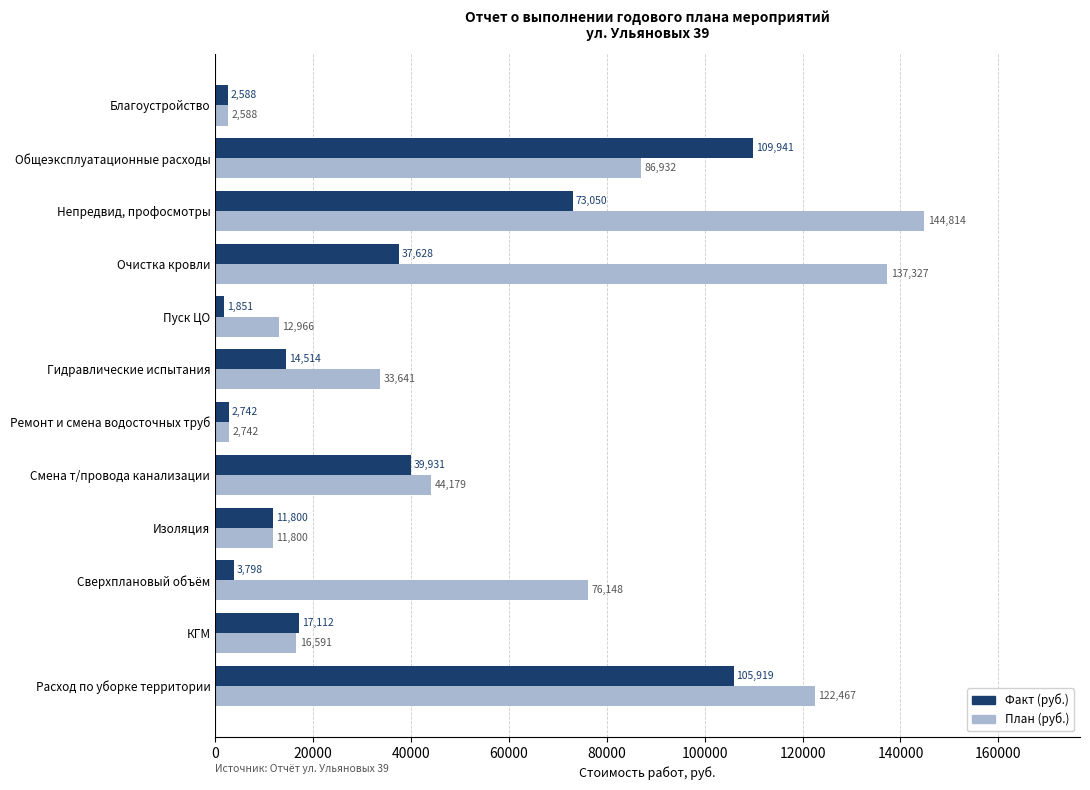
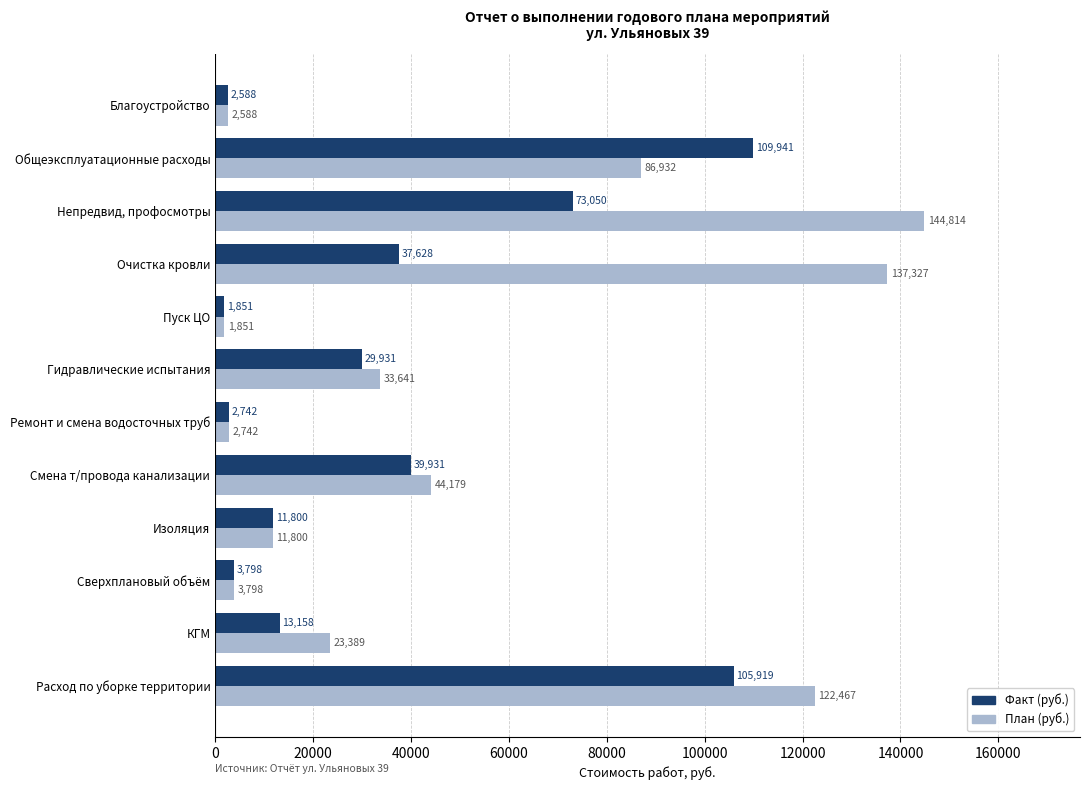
План (руб.), Пуск ЦО: 12,966 -> 1,851
Факт (руб.), Гидравлические испытания: 14,514 -> 29,931
План (руб.), Сверхплановый объём: 76,148 -> 3,798
Факт (руб.), КГМ: 17,112 -> 13,158
План (руб.), КГМ: 16,591 -> 23,389
